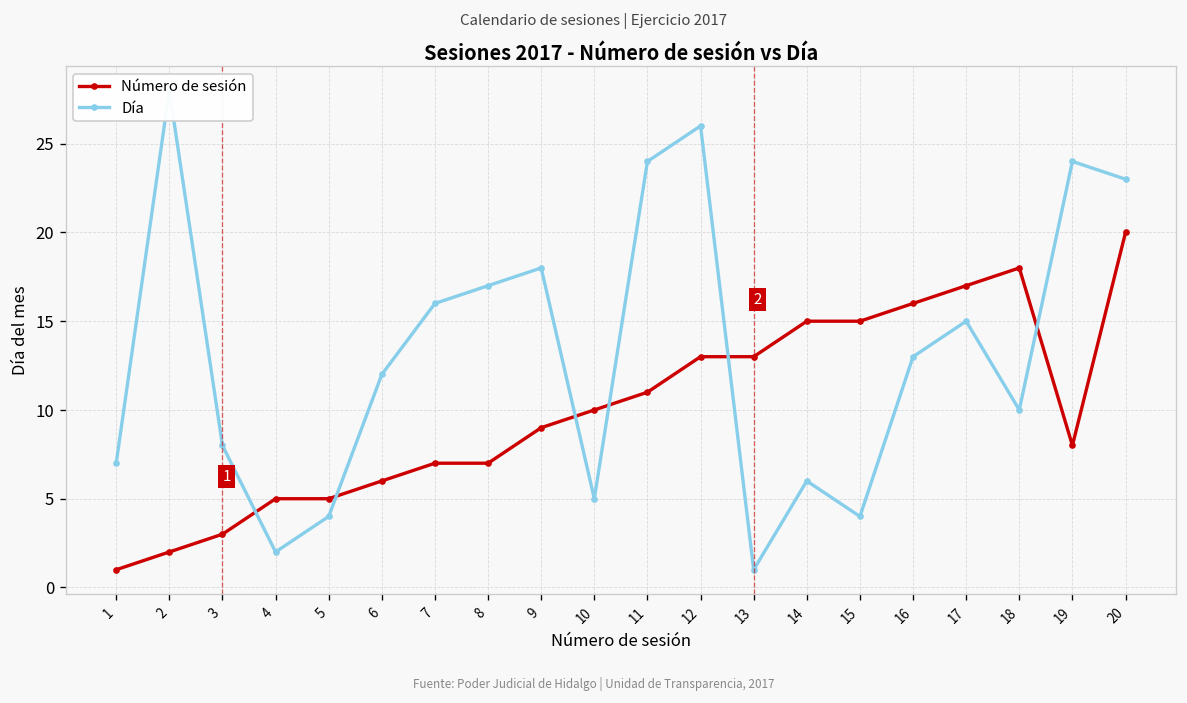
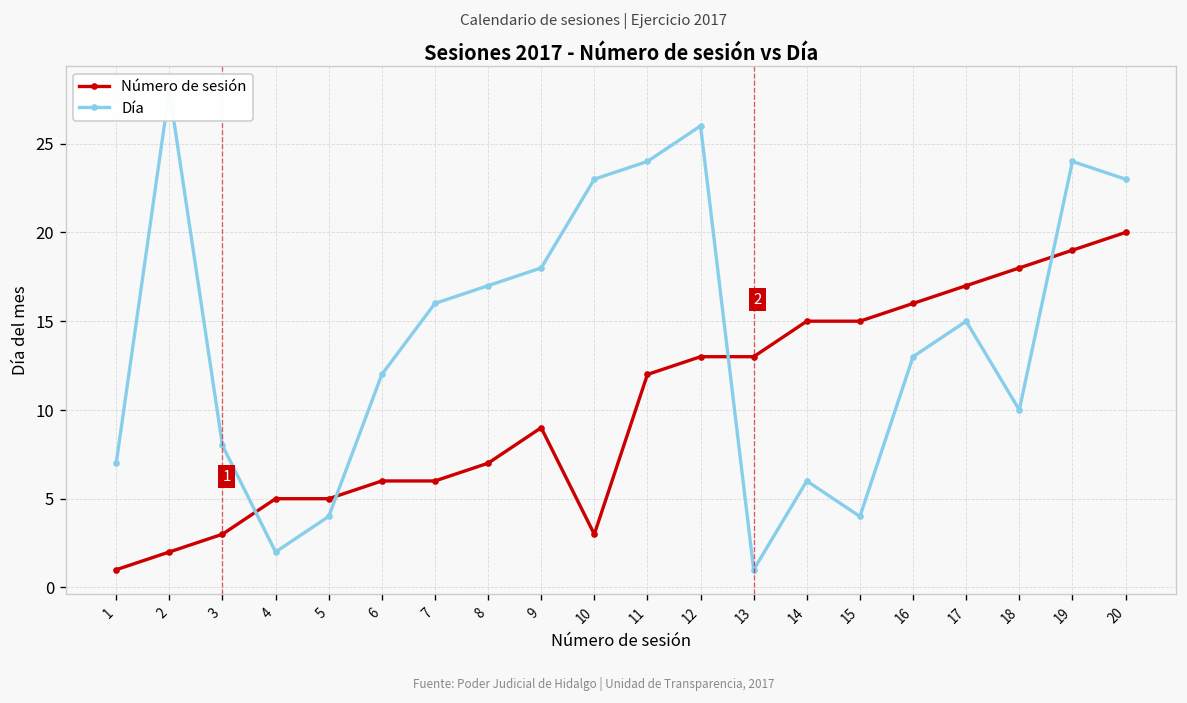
Número de sesión, 7: 7 -> 6
Número de sesión, 10: 10 -> 3
Día, 10: 5 -> 23
Número de sesión, 11: 11 -> 12
Número de sesión, 19: 8 -> 19
